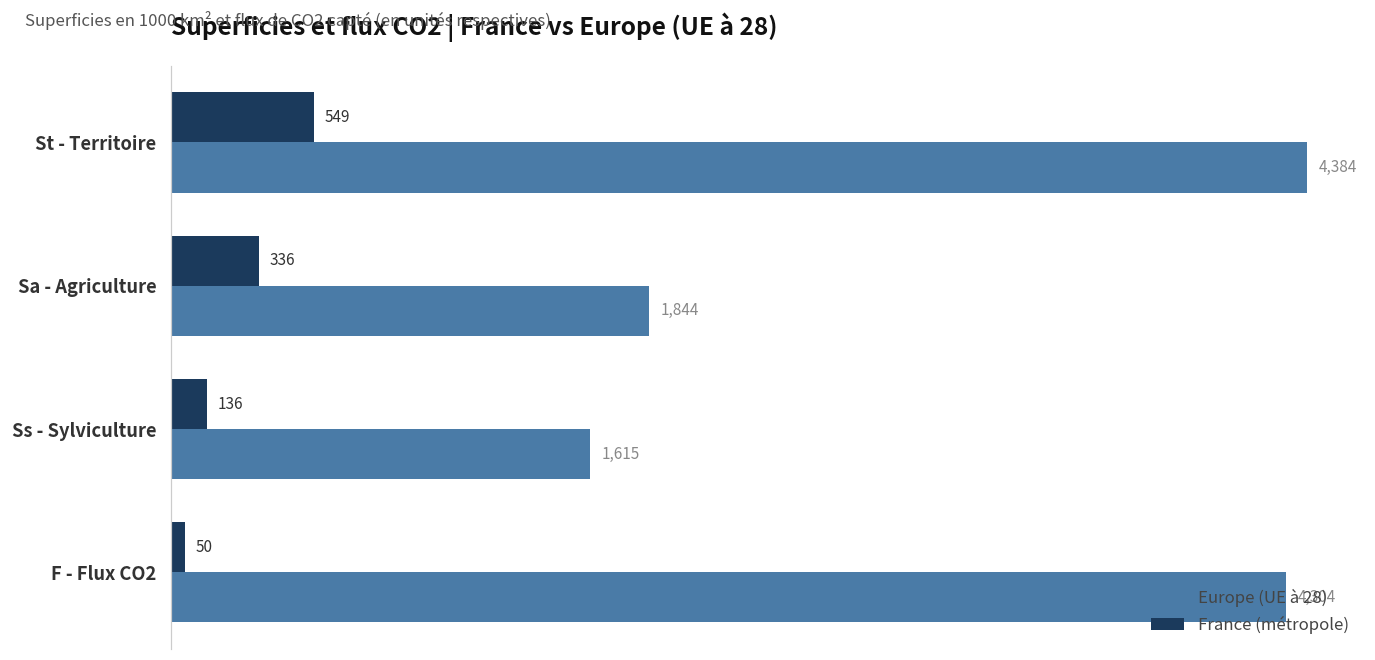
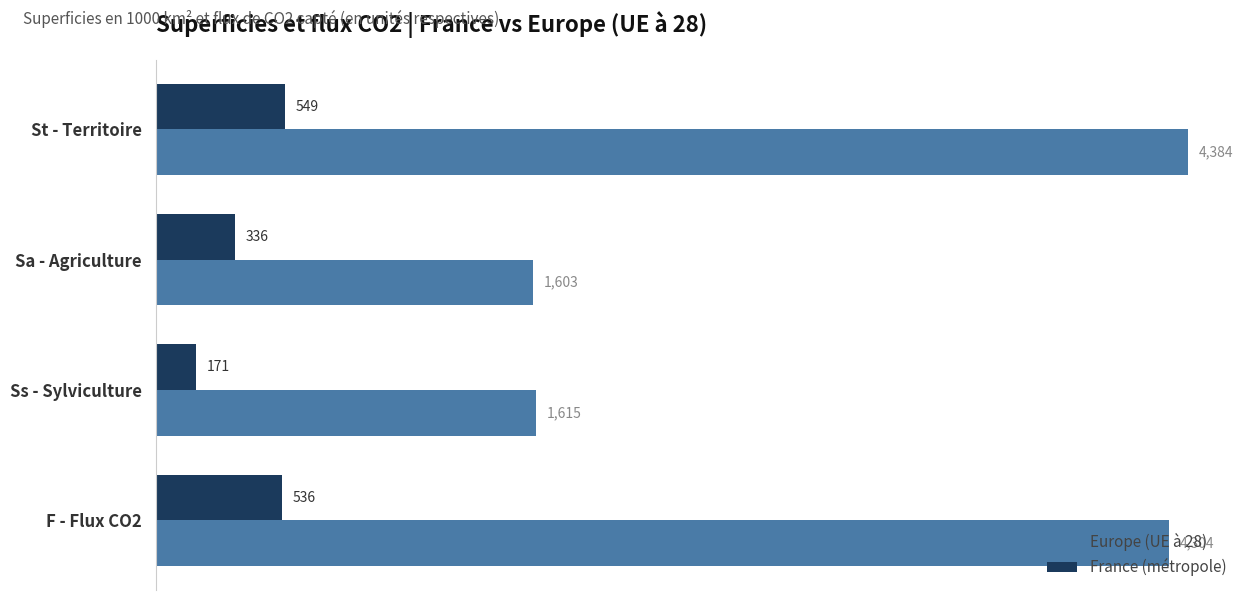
Europe (UE à 28), Sa - Agriculture: 1,844 -> 1,603
France (métropole), Ss - Sylviculture: 136 -> 171
France (métropole), F - Flux CO2: 50 -> 536
